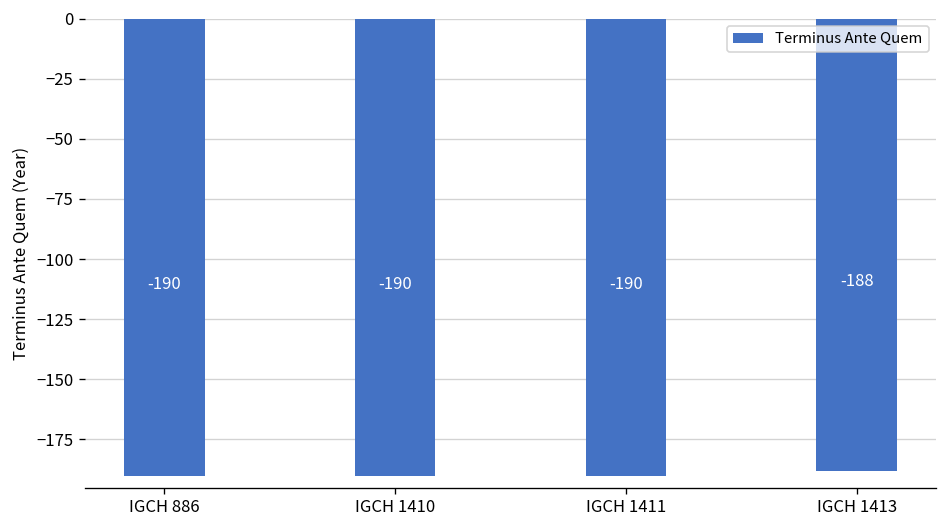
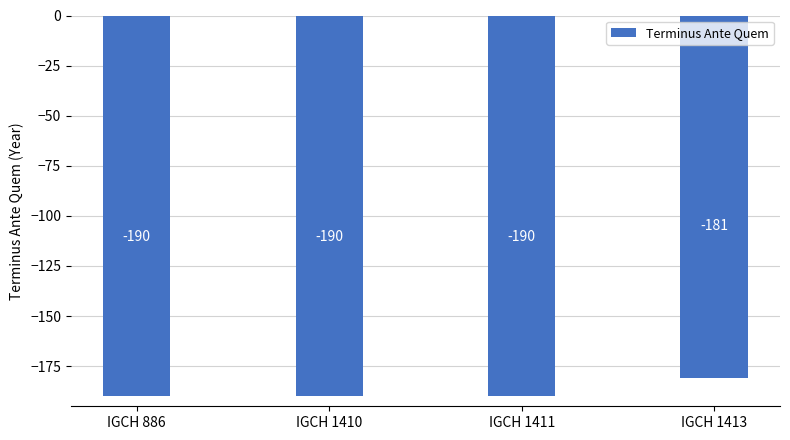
IGCH 1413: -188 -> -181
